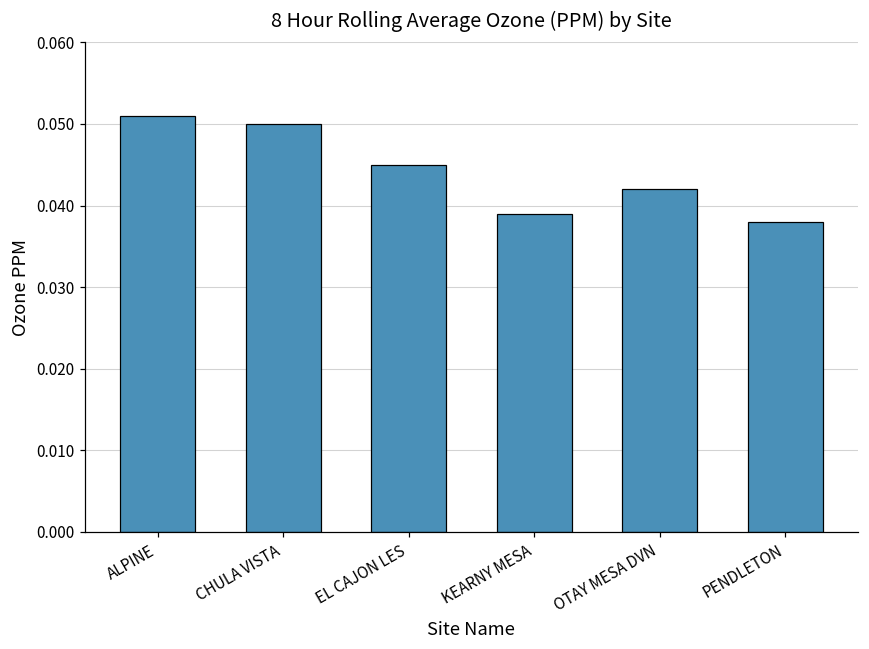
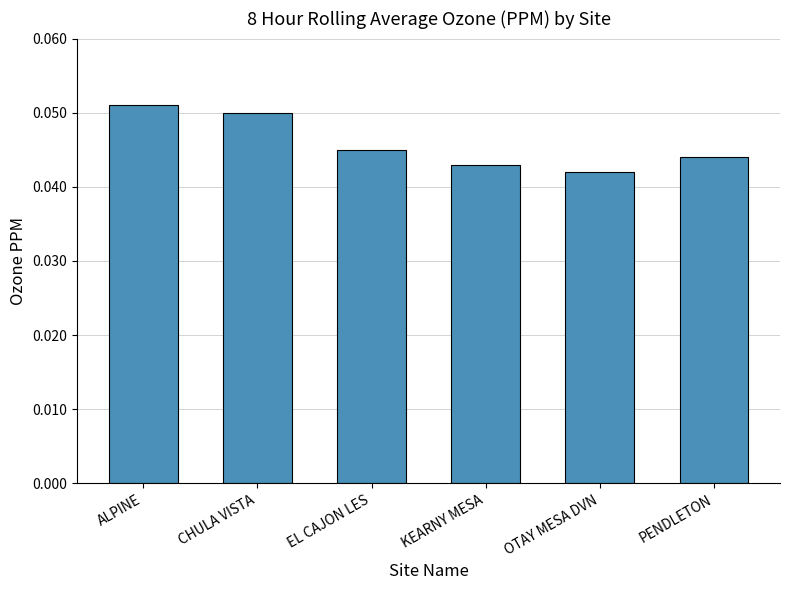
KEARNY MESA: 0.039 -> 0.043
PENDLETON: 0.038 -> 0.044
